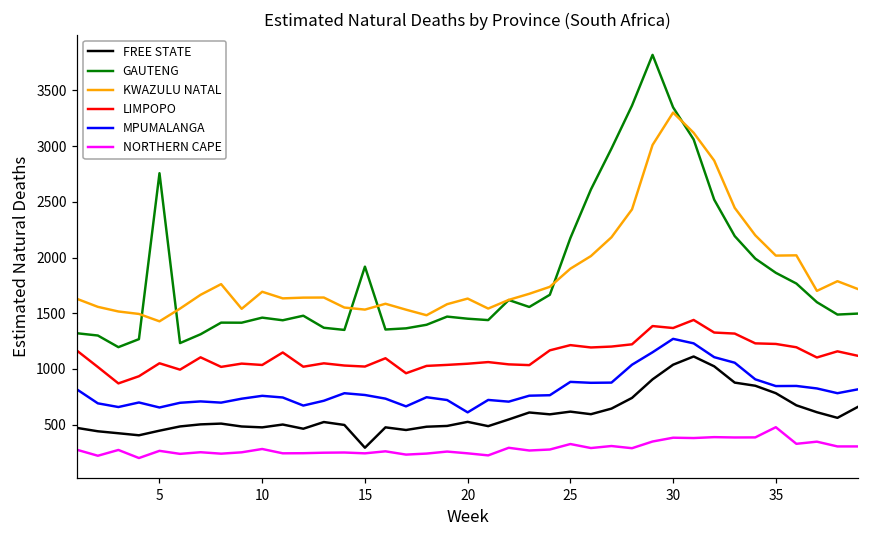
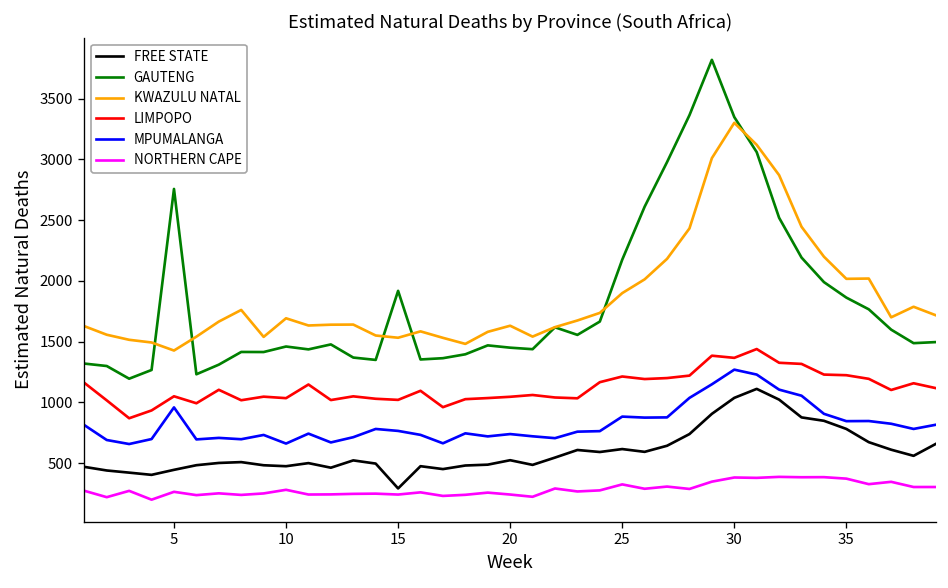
MPUMALANGA, 5: 650 -> 960
MPUMALANGA, 10: 760 -> 660
MPUMALANGA, 20: 610 -> 740
NORTHERN CAPE, 35: 480 -> 370
